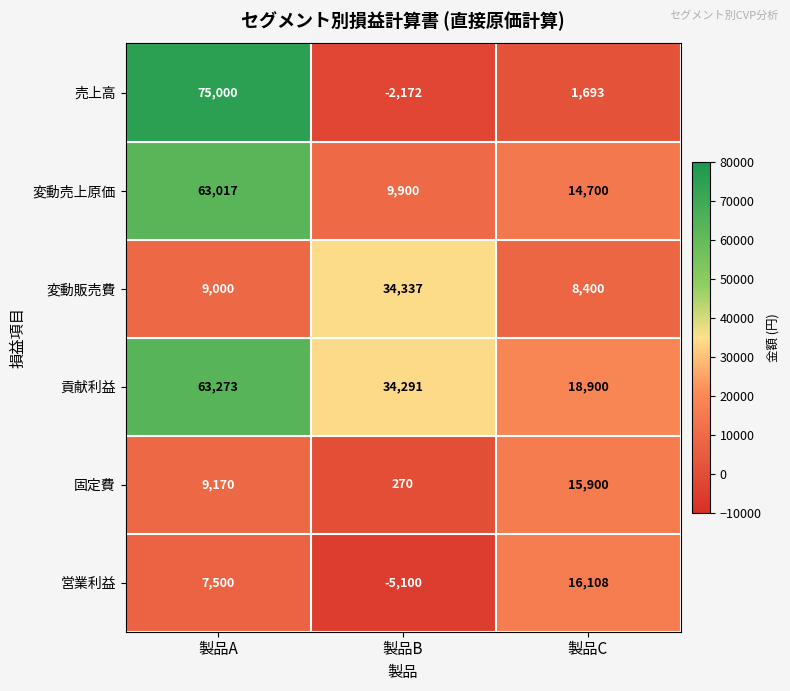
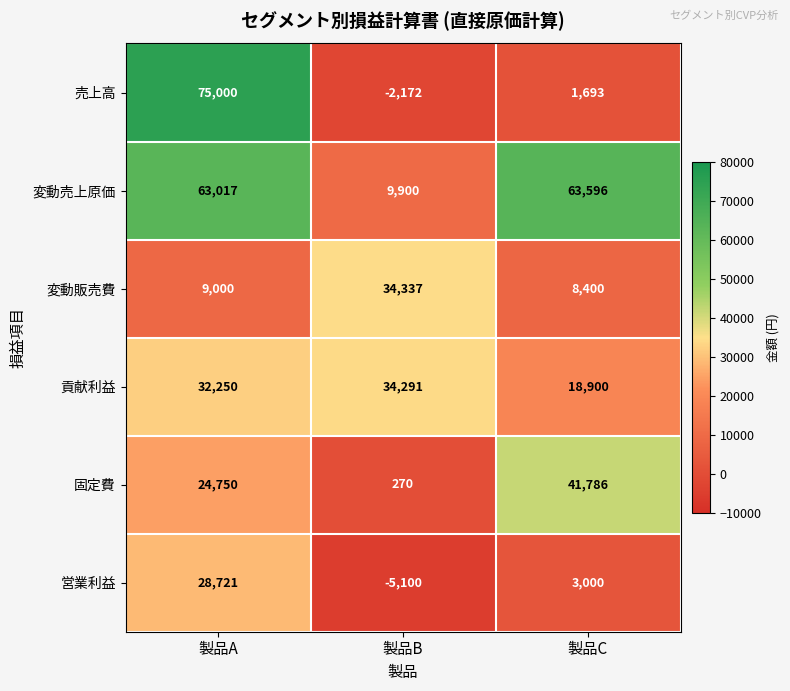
変動売上原価, 製品C: 14,700 -> 63,596
貢献利益, 製品A: 63,273 -> 32,250
固定費, 製品A: 9,170 -> 24,750
固定費, 製品C: 15,900 -> 41,786
営業利益, 製品A: 7,500 -> 28,721
営業利益, 製品C: 16,108 -> 3,000
